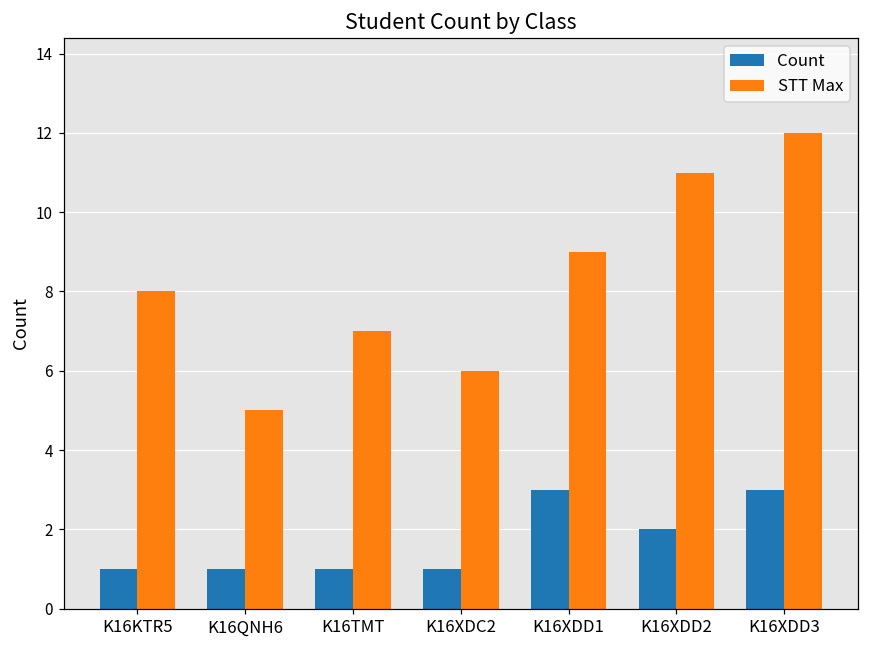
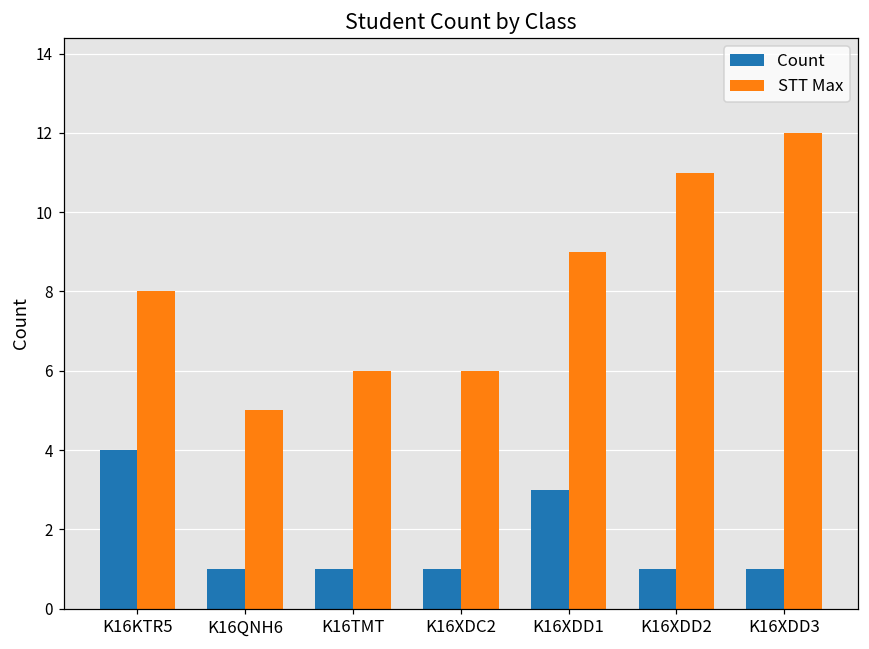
Count, K16KTR5: 1 -> 4
STT Max, K16TMT: 7 -> 6
Count, K16XDD2: 2 -> 1
Count, K16XDD3: 3 -> 1
